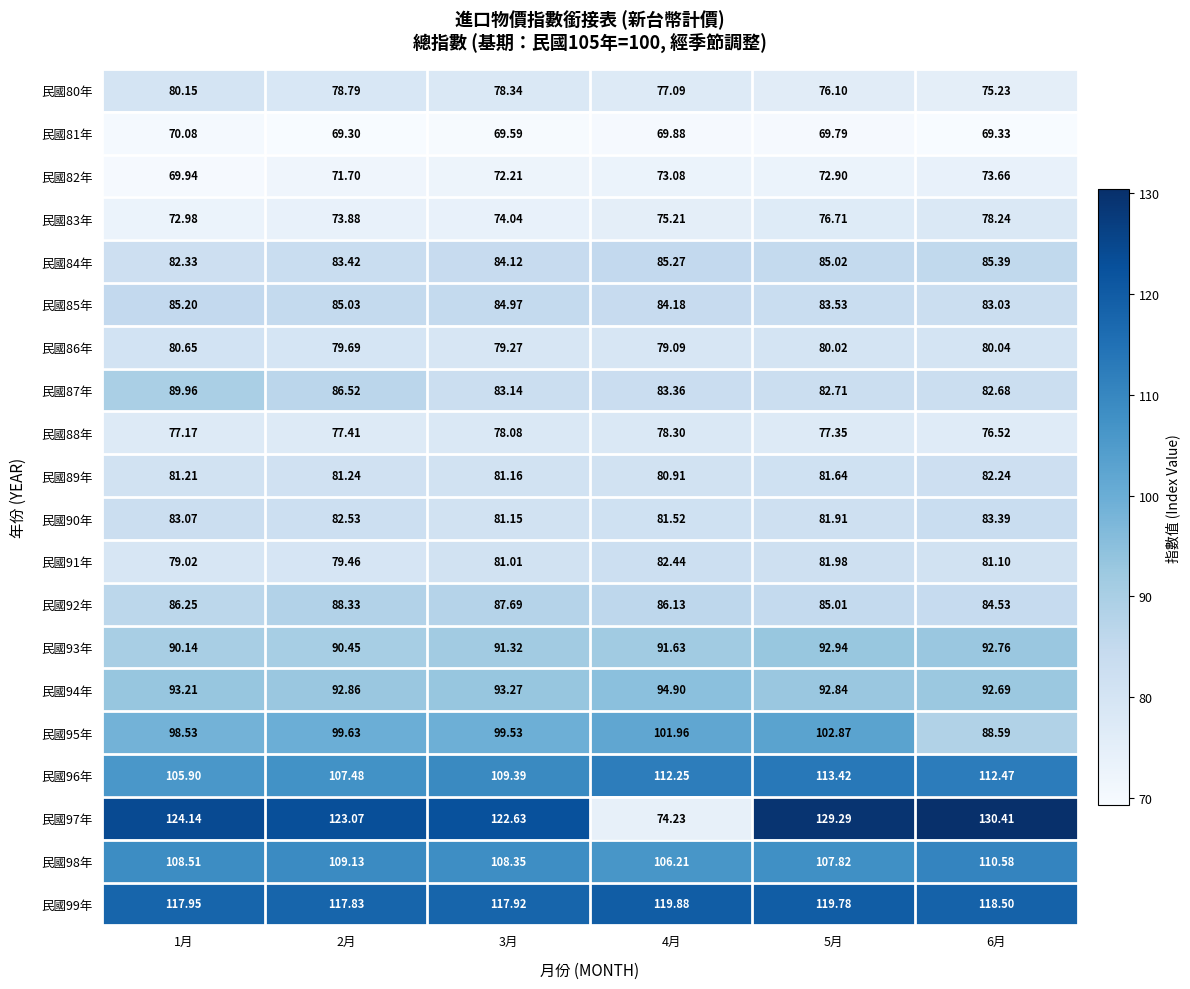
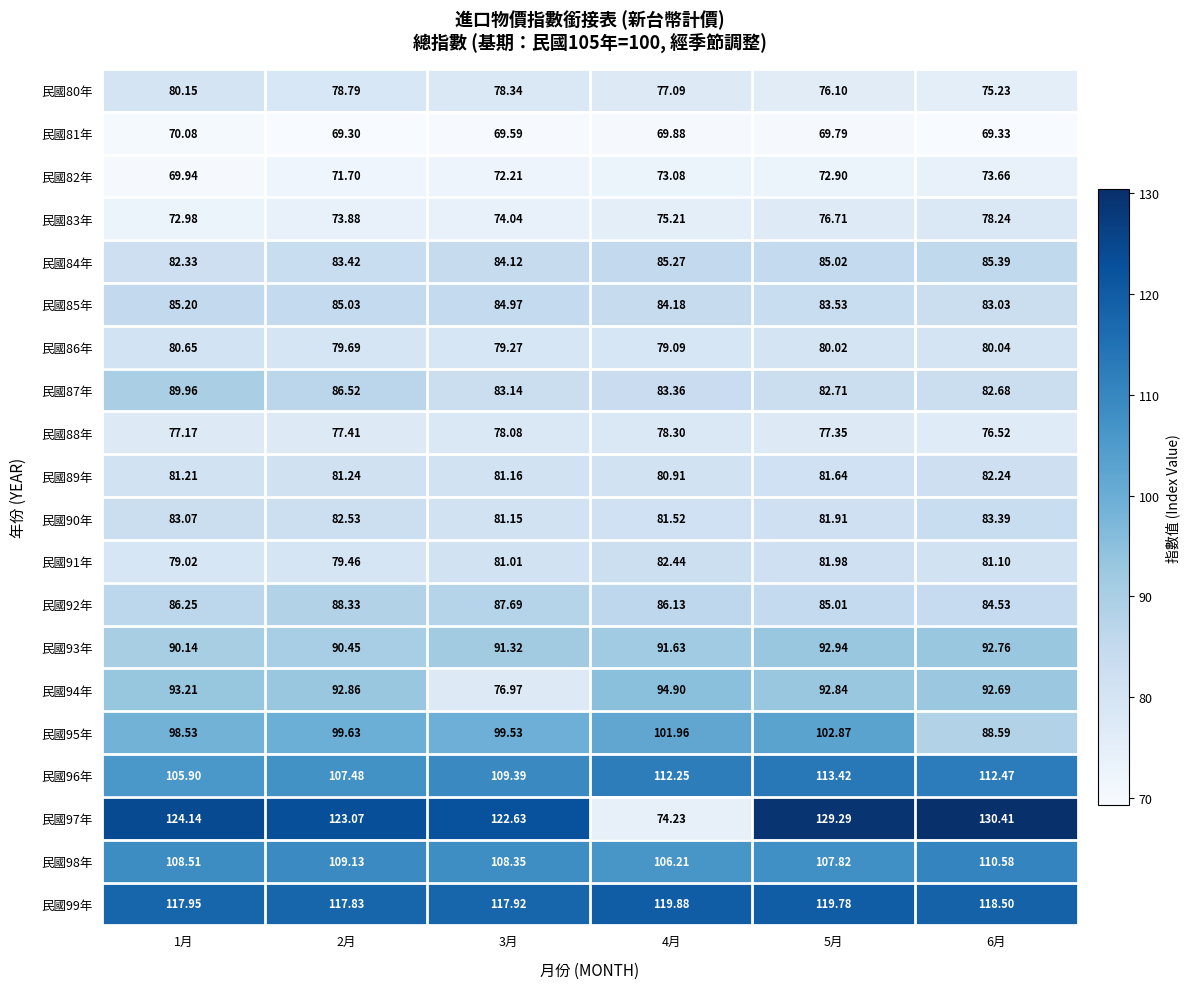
民國94年, 3月: 93.27 -> 76.97
